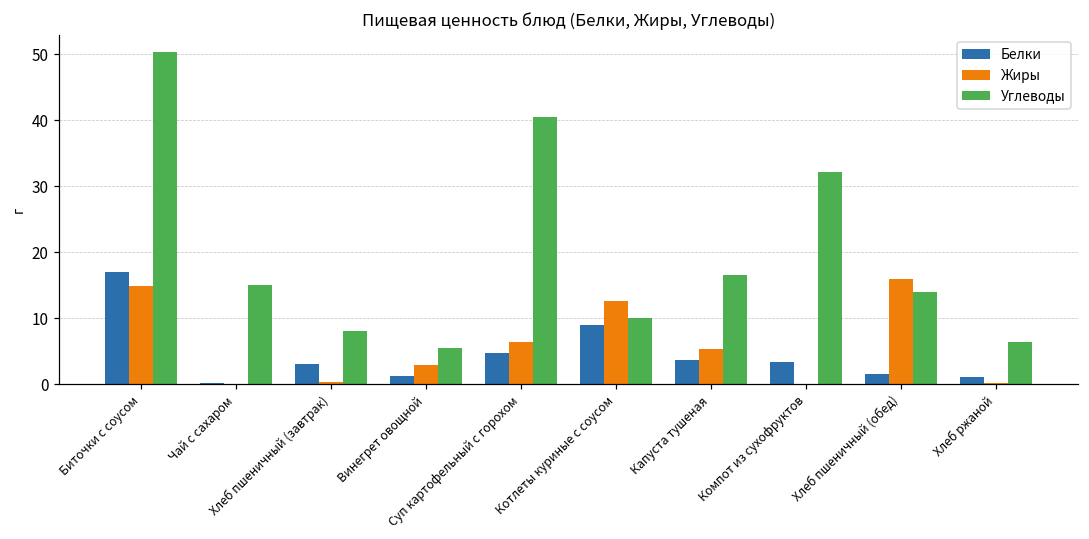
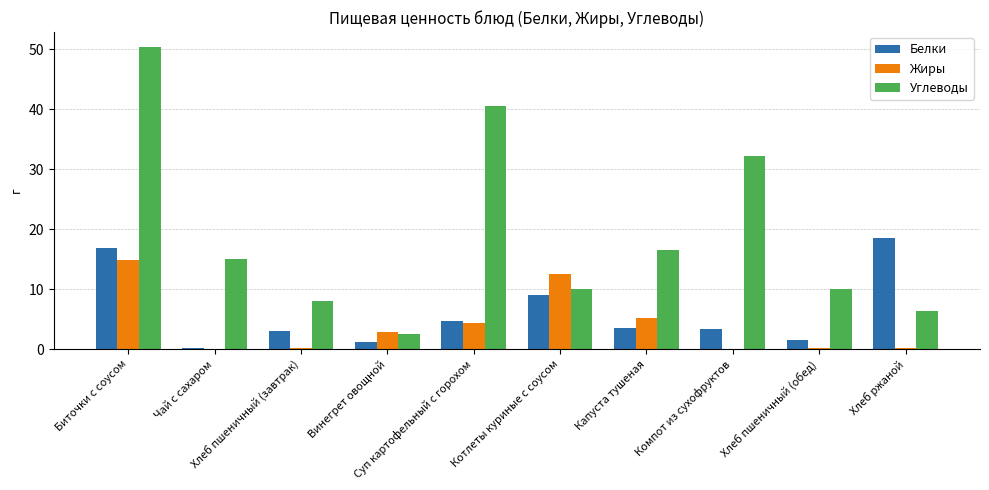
Углеводы, Винегрет овощной: 5 -> 3
Жиры, Суп картофельный с горохом: 6 -> 4
Жиры, Хлеб пшеничный (обед): 16 -> 0
Углеводы, Хлеб пшеничный (обед): 14 -> 10
Белки, Хлеб ржаной: 1 -> 19
